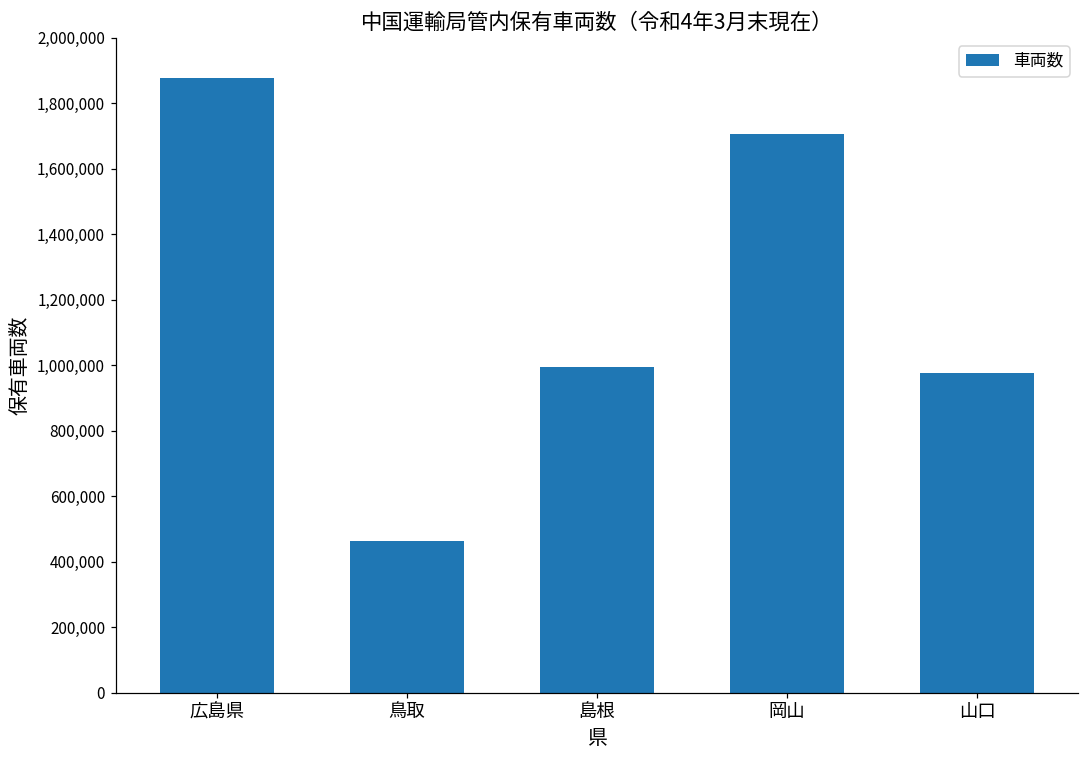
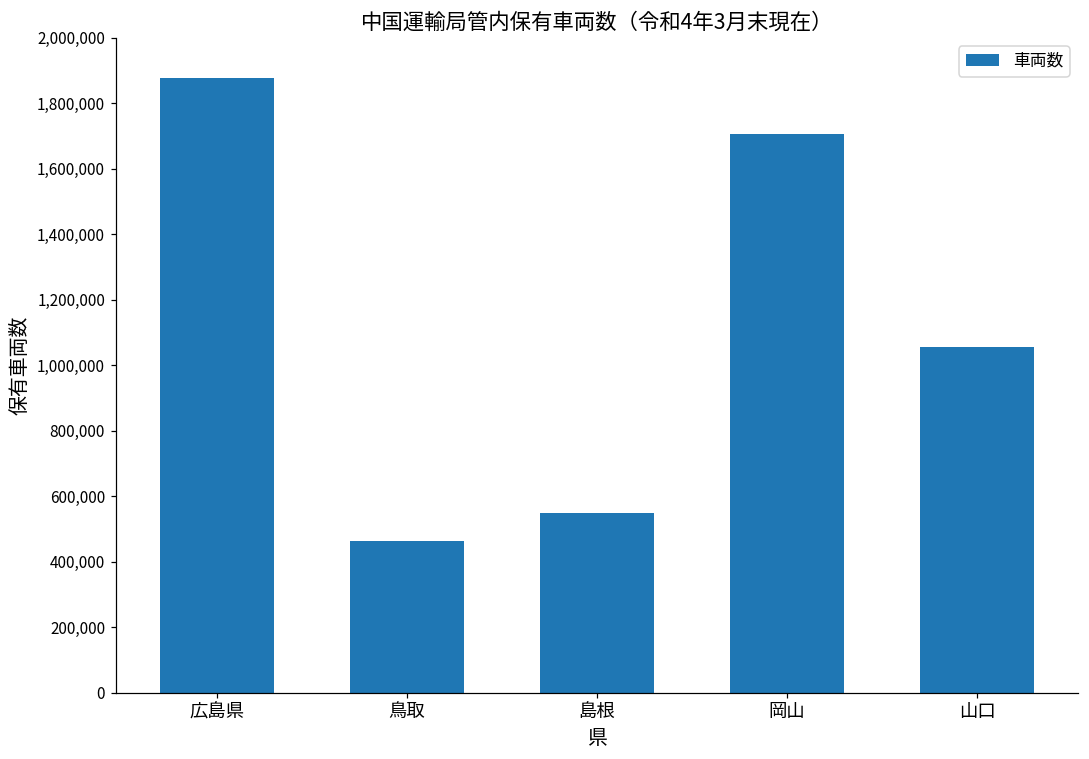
島根: 990,000 -> 550,000
山口: 980,000 -> 1,060,000
